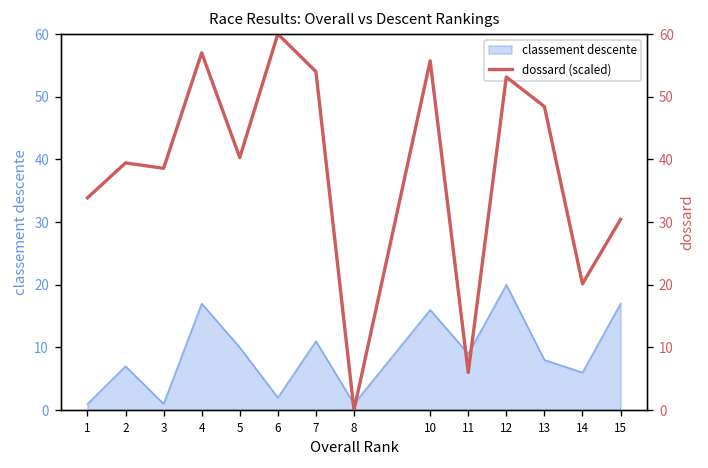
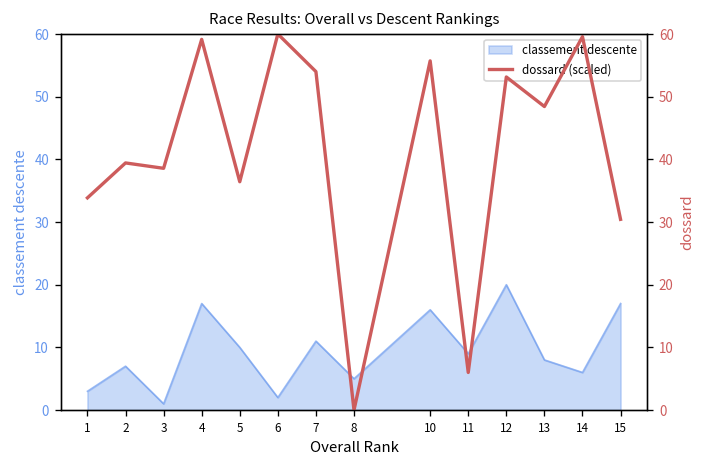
classement descente, 1: 1 -> 3
classement descente, 8: 1 -> 5
dossard (scaled), 4: 57 -> 59
dossard (scaled), 5: 40 -> 36
dossard (scaled), 14: 20 -> 60
